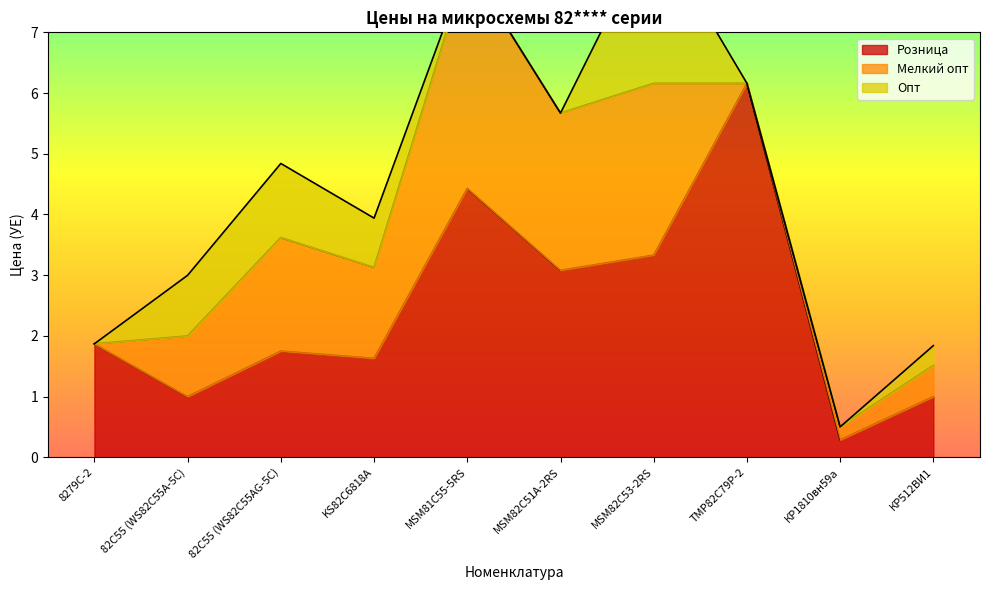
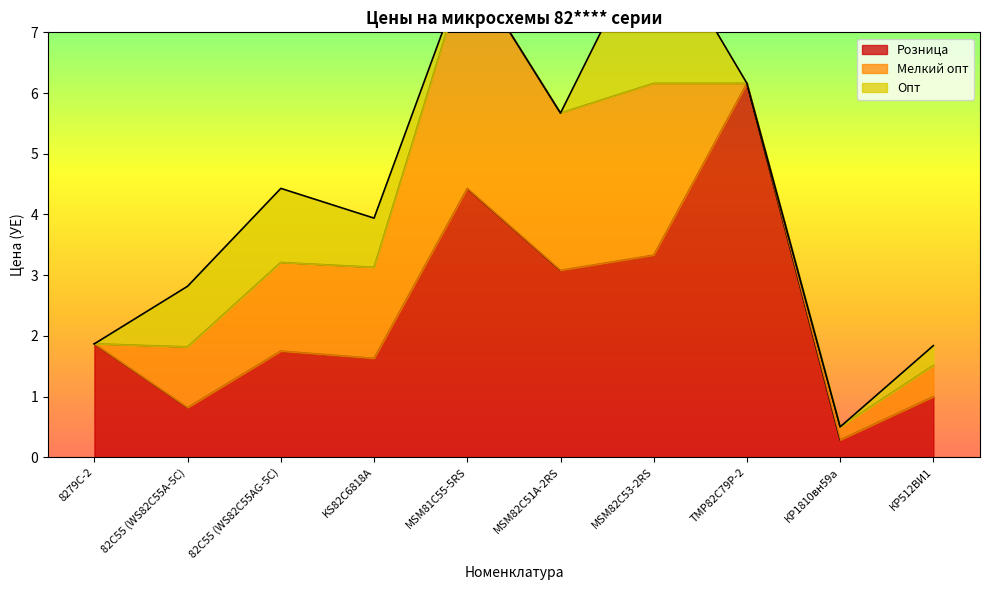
Розница, 82C55 (WS82C55A-5C): 1.0 -> 0.8
Мелкий опт, 82C55 (WS82C55AG-5C): 1.9 -> 1.5
